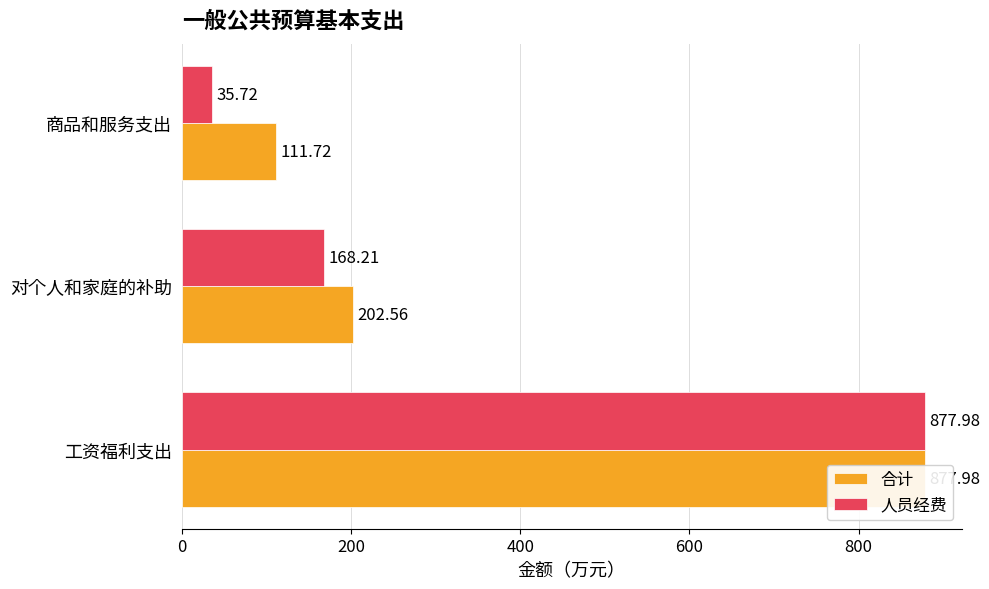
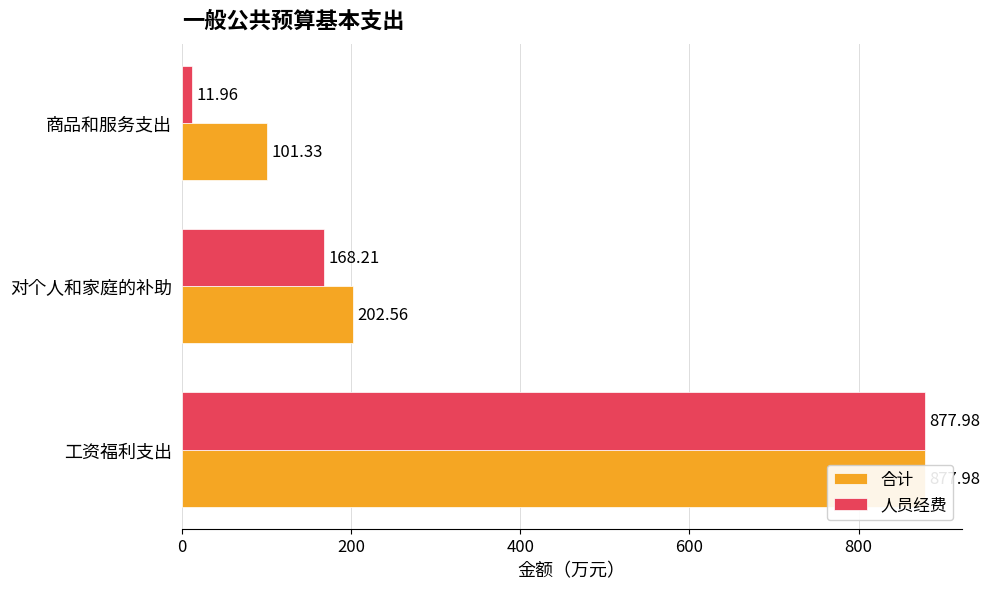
人员经费, 商品和服务支出: 35.72 -> 11.96
合计, 商品和服务支出: 111.72 -> 101.33
